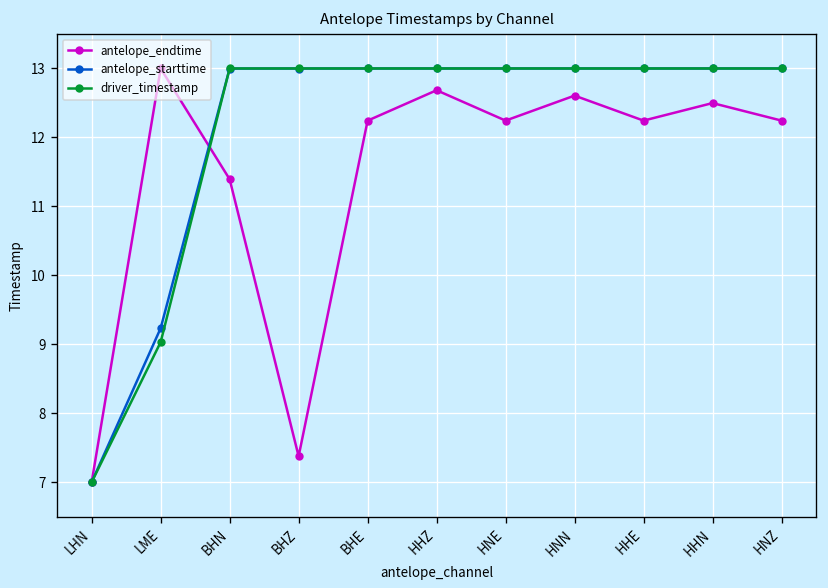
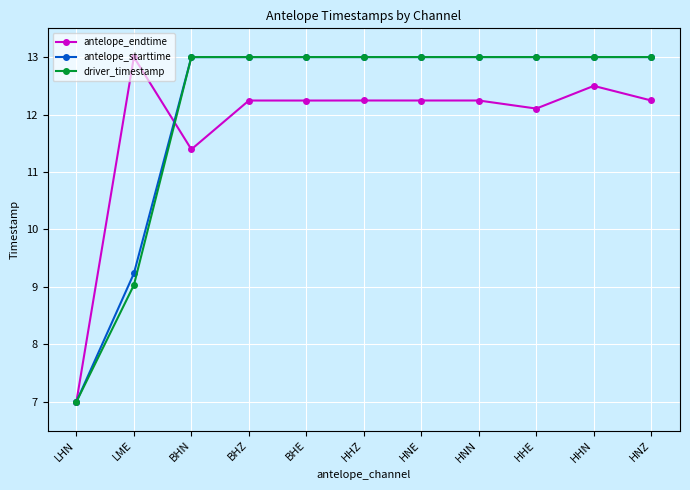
antelope_endtime, BHZ: 7.4 -> 12.2
antelope_endtime, HHZ: 12.7 -> 12.2
antelope_endtime, HNN: 12.6 -> 12.2
antelope_endtime, HHE: 12.2 -> 12.1
